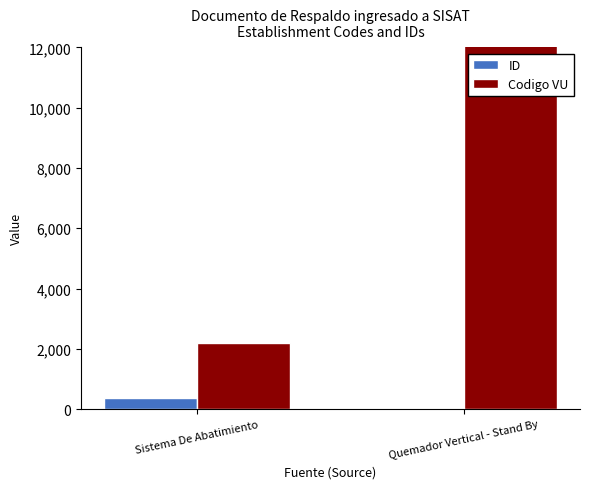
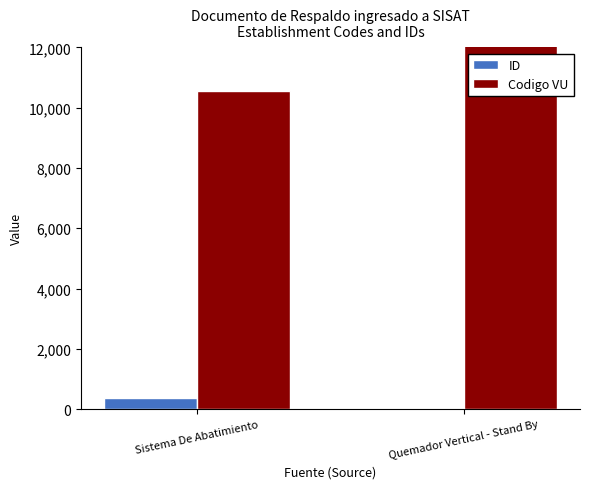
Codigo VU, Sistema De Abatimiento: 2,200 -> 10,500
